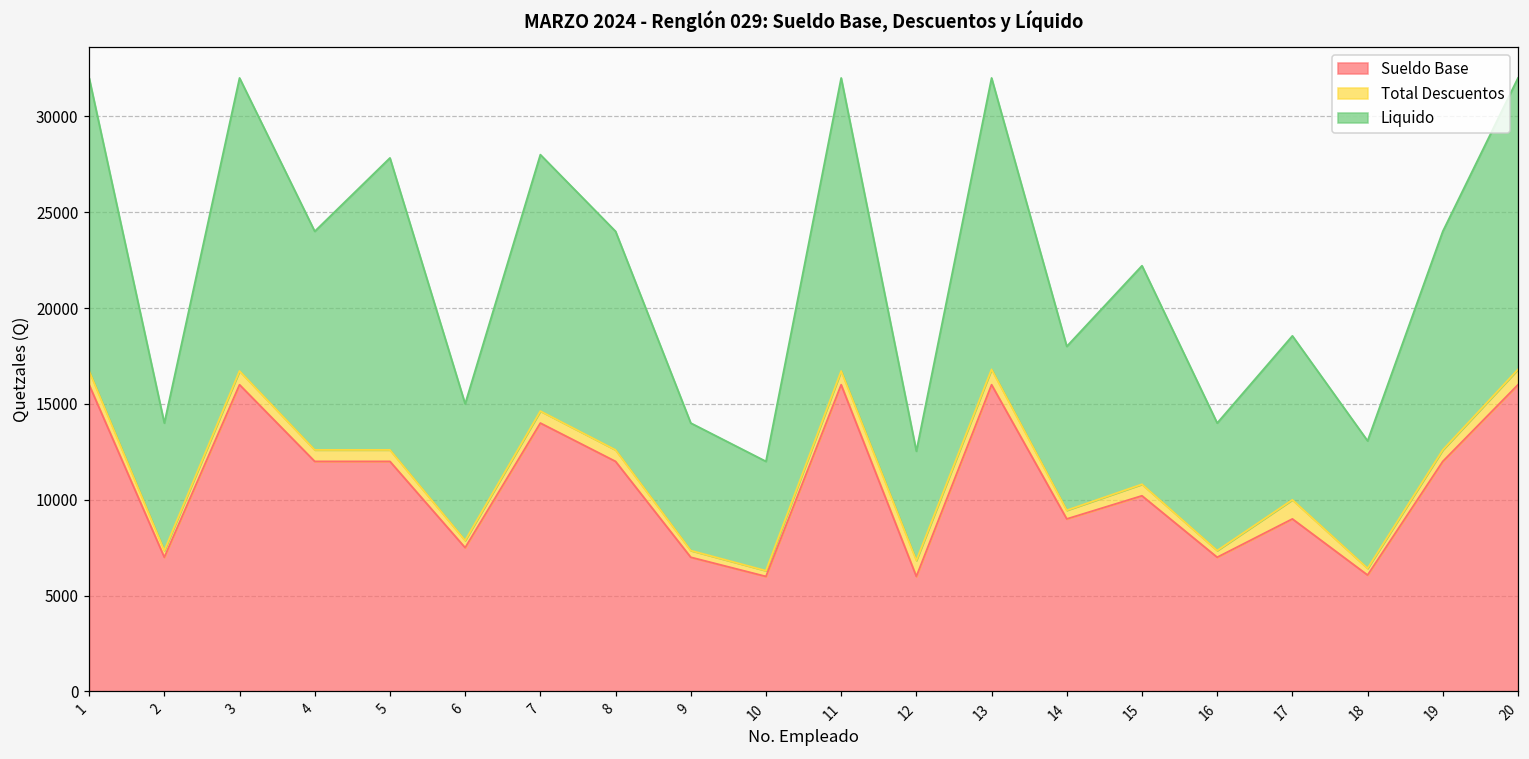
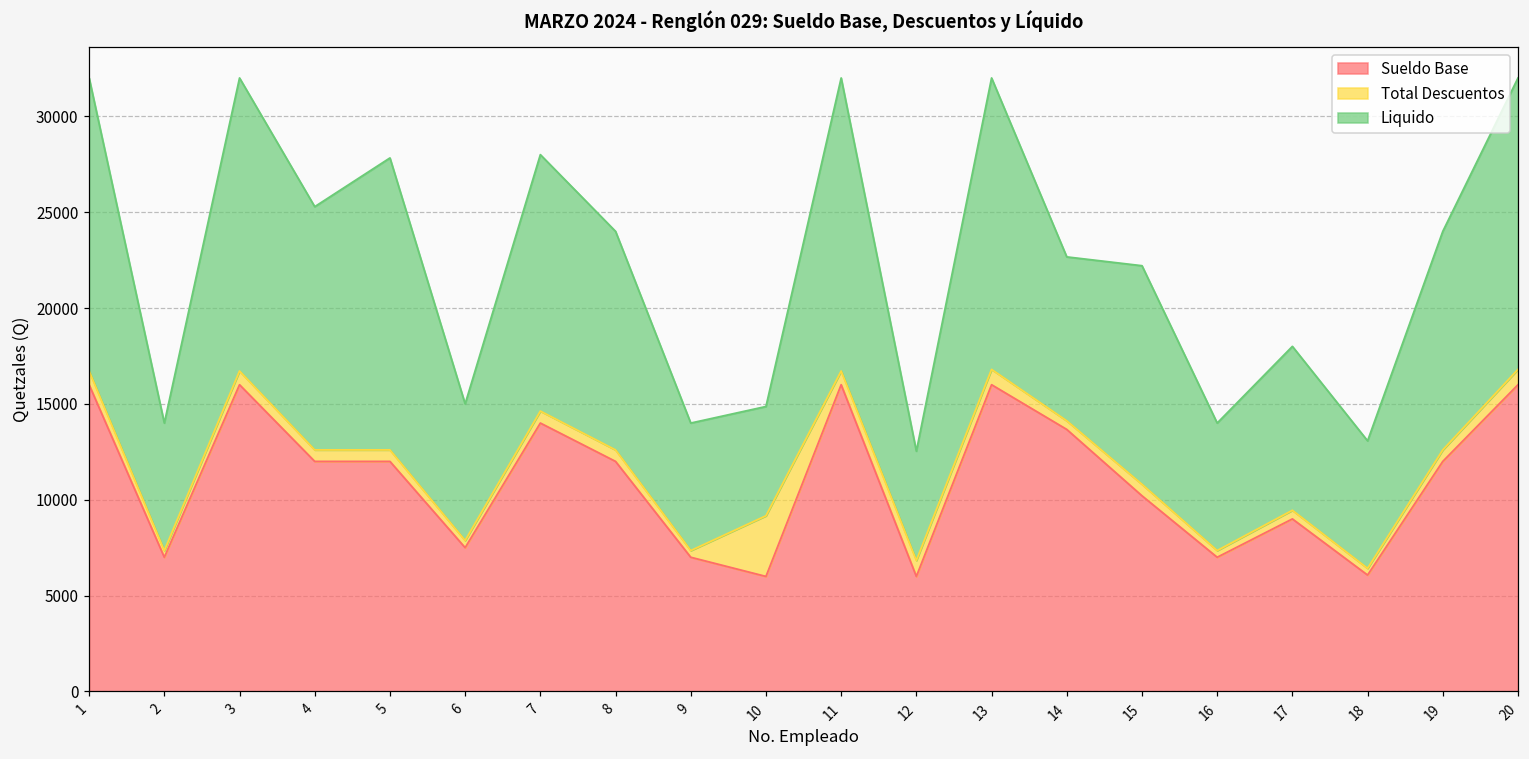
Liquido, 4: 11400 -> 12700
Total Descuentos, 10: 300 -> 3200
Sueldo Base, 14: 9000 -> 13700
Total Descuentos, 17: 1000 -> 500
